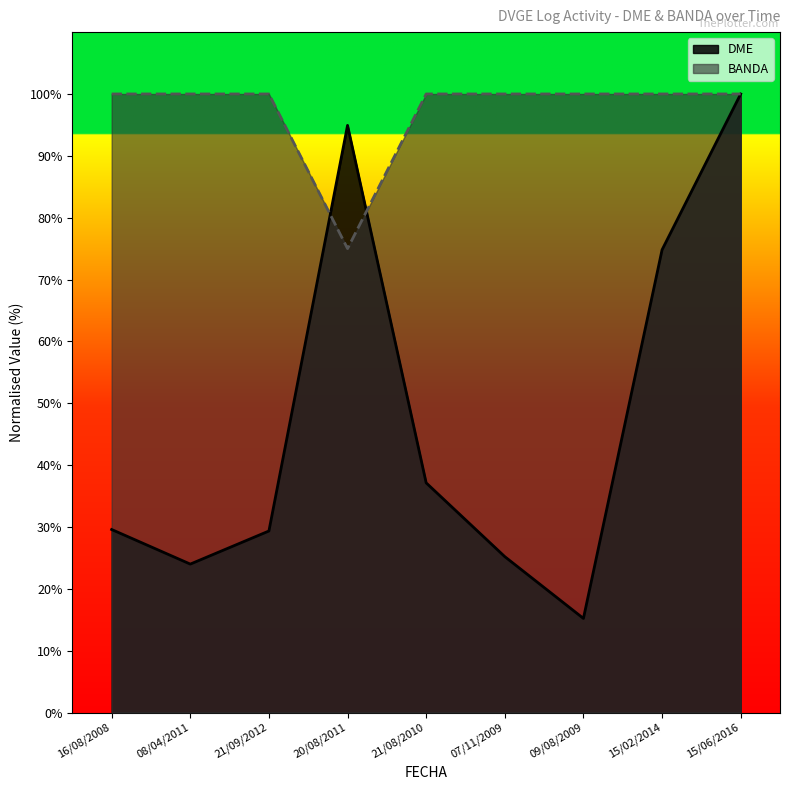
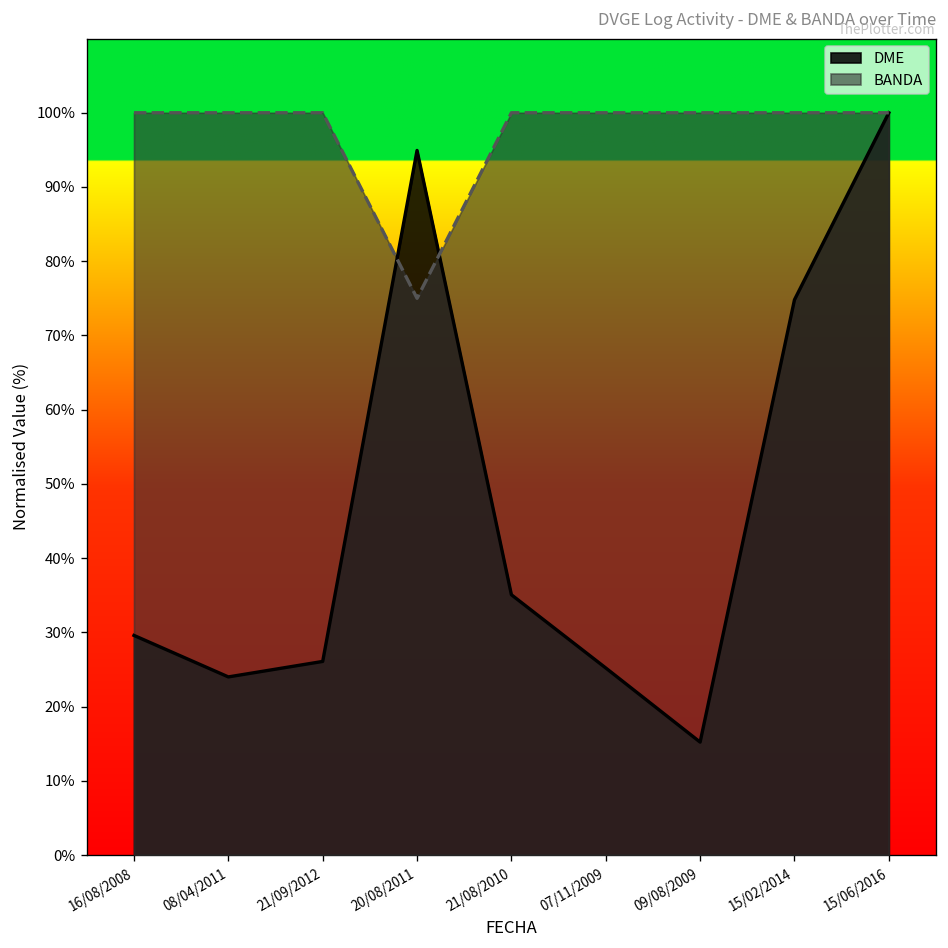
DME, 21/09/2012: 29% -> 26%
DME, 21/08/2010: 37% -> 35%
